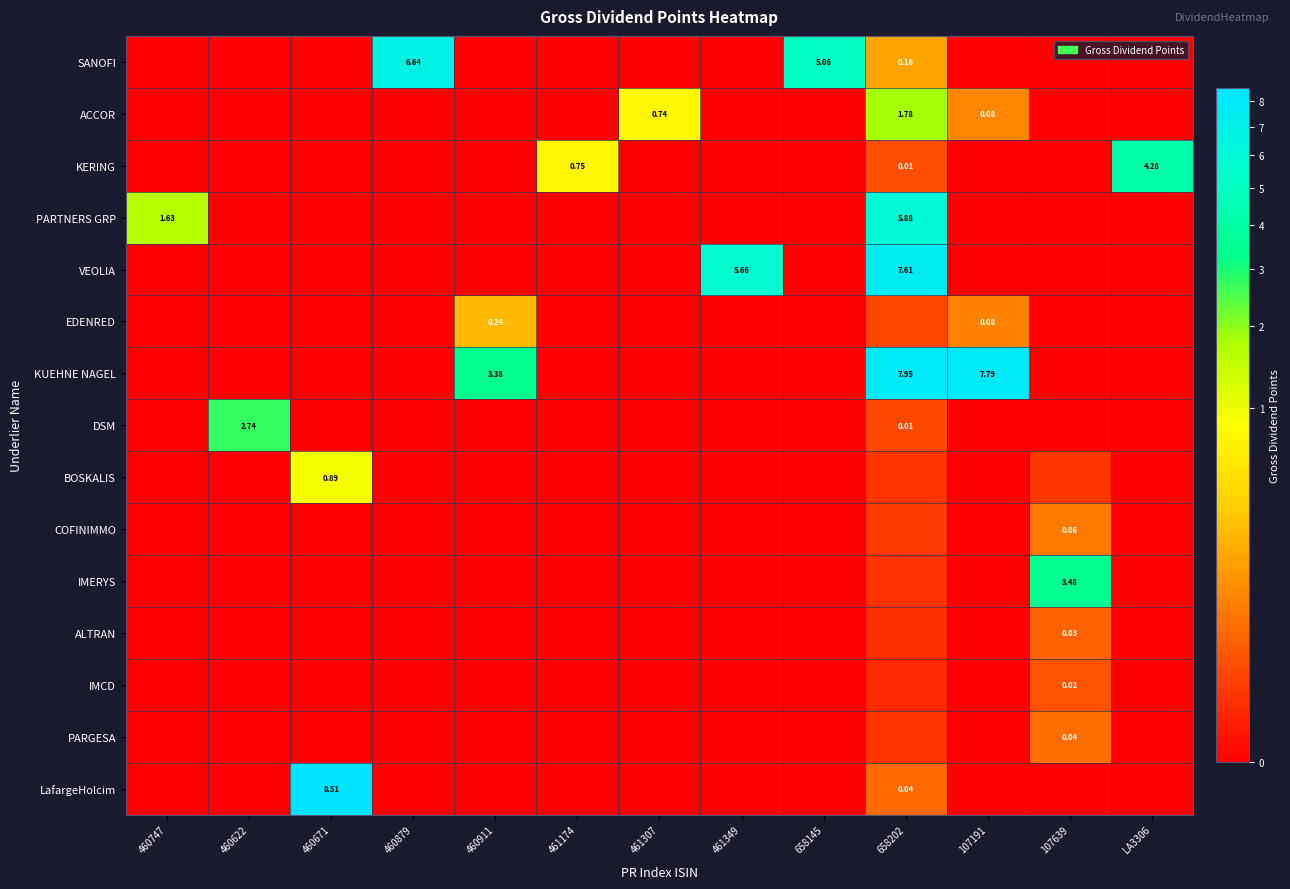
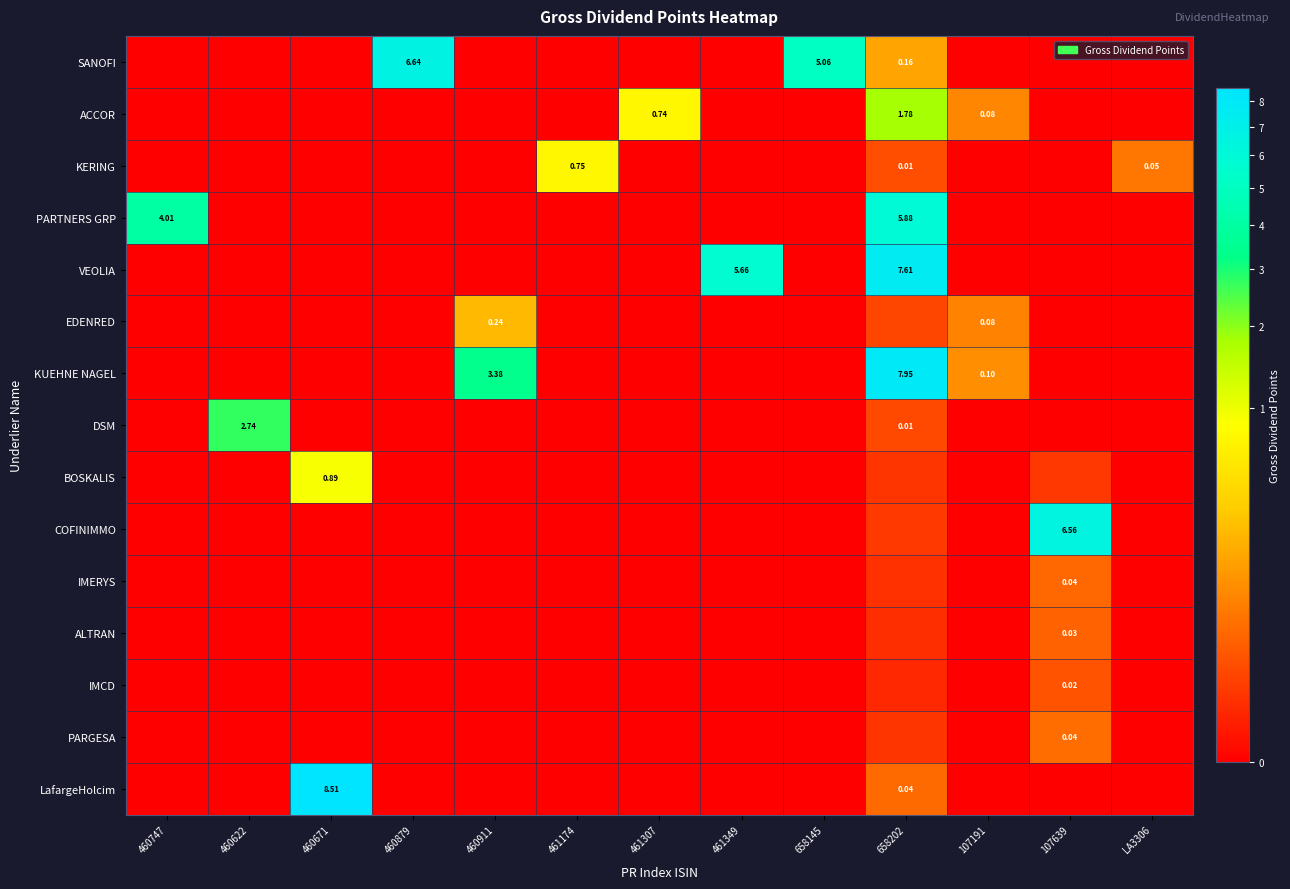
KERING, LA3306: 4.28 -> 0.05
PARTNERS GRP, 460747: 1.63 -> 4.01
KUEHNE NAGEL, 107191: 7.79 -> 0.10
COFINIMMO, 107639: 0.06 -> 6.56
IMERYS, 107639: 3.48 -> 0.04
